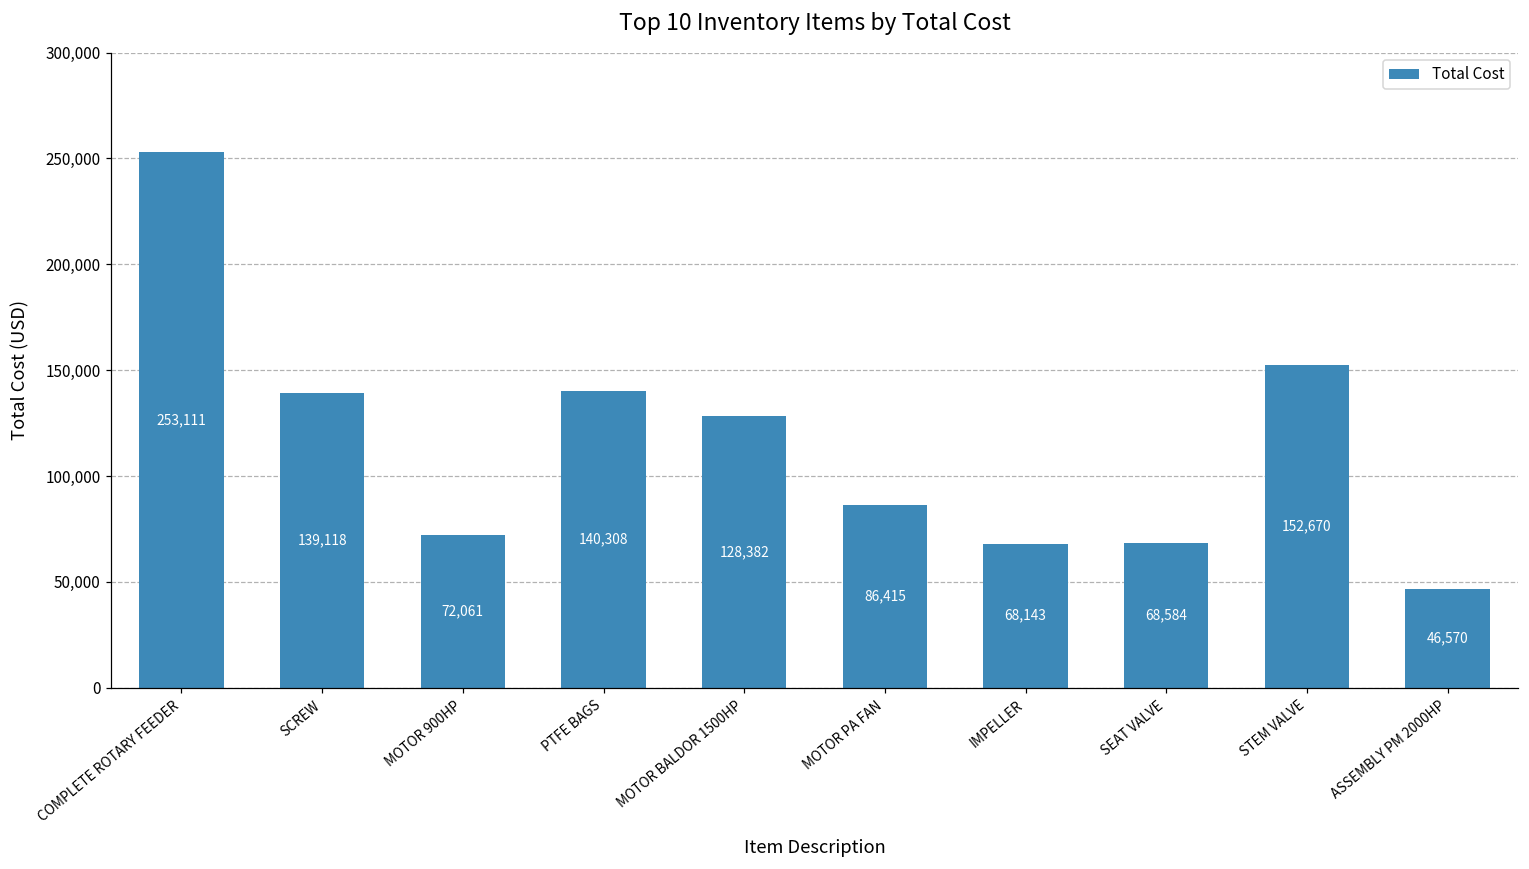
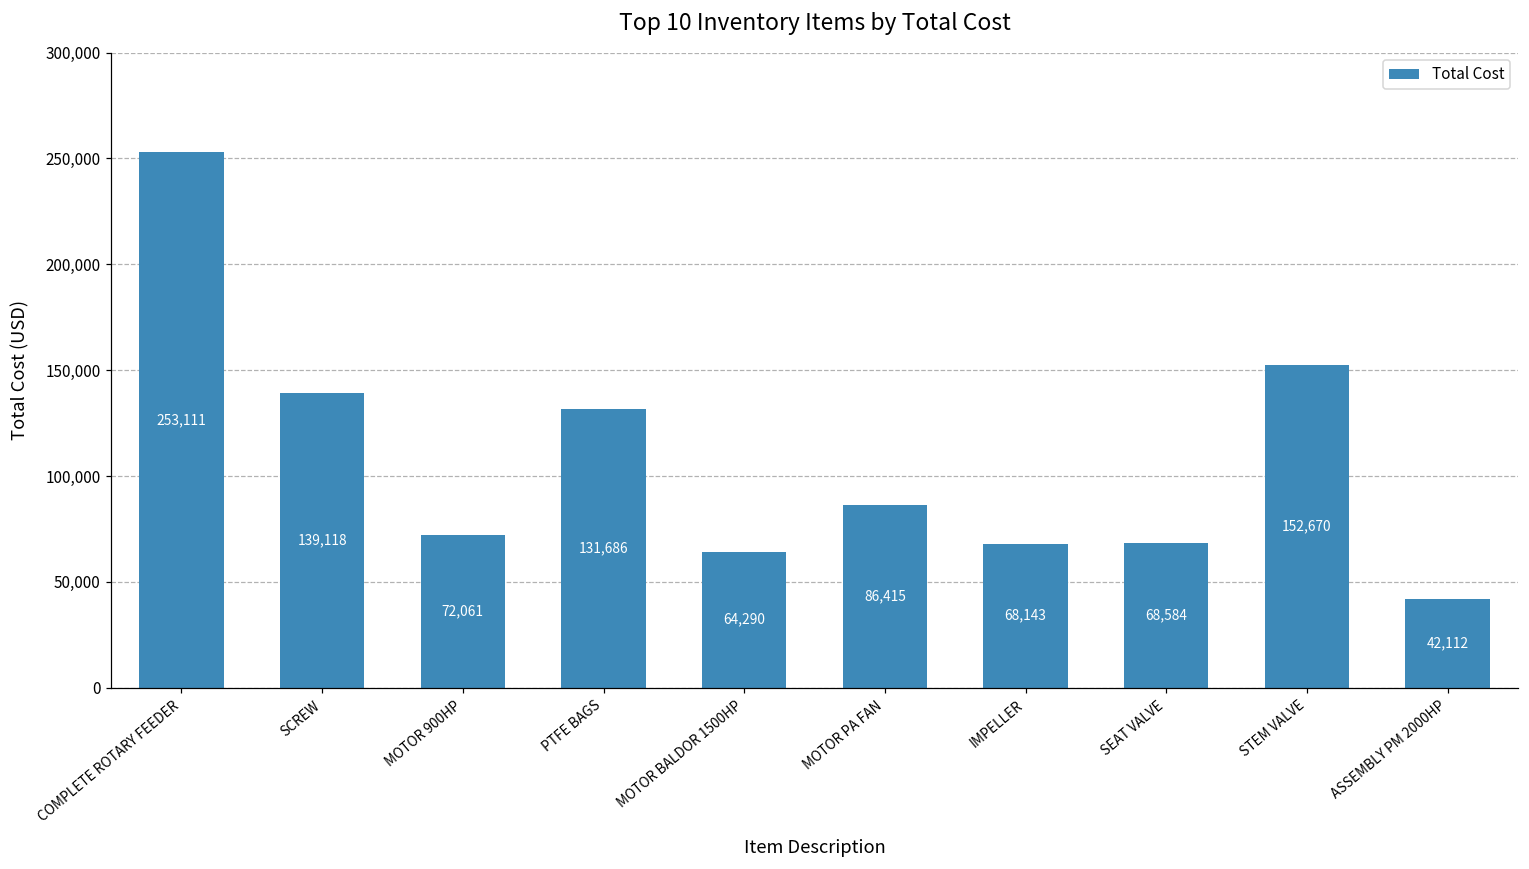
PTFE BAGS: 140,308 -> 131,686
MOTOR BALDOR 1500HP: 128,382 -> 64,290
ASSEMBLY PM 2000HP: 46,570 -> 42,112
